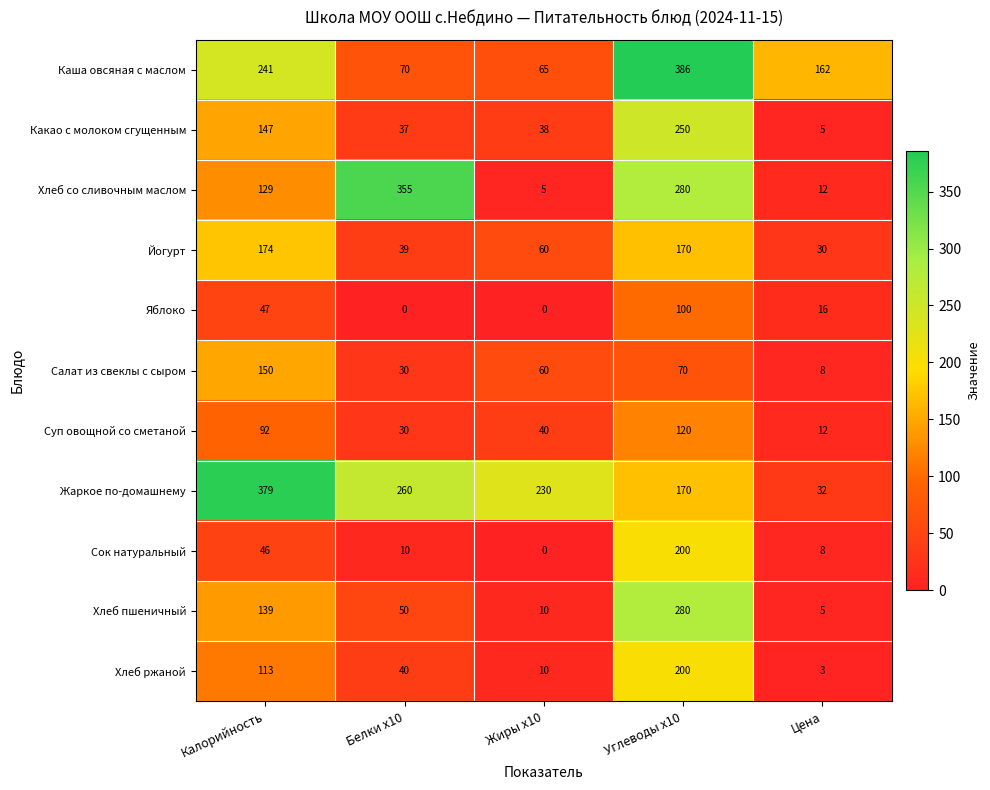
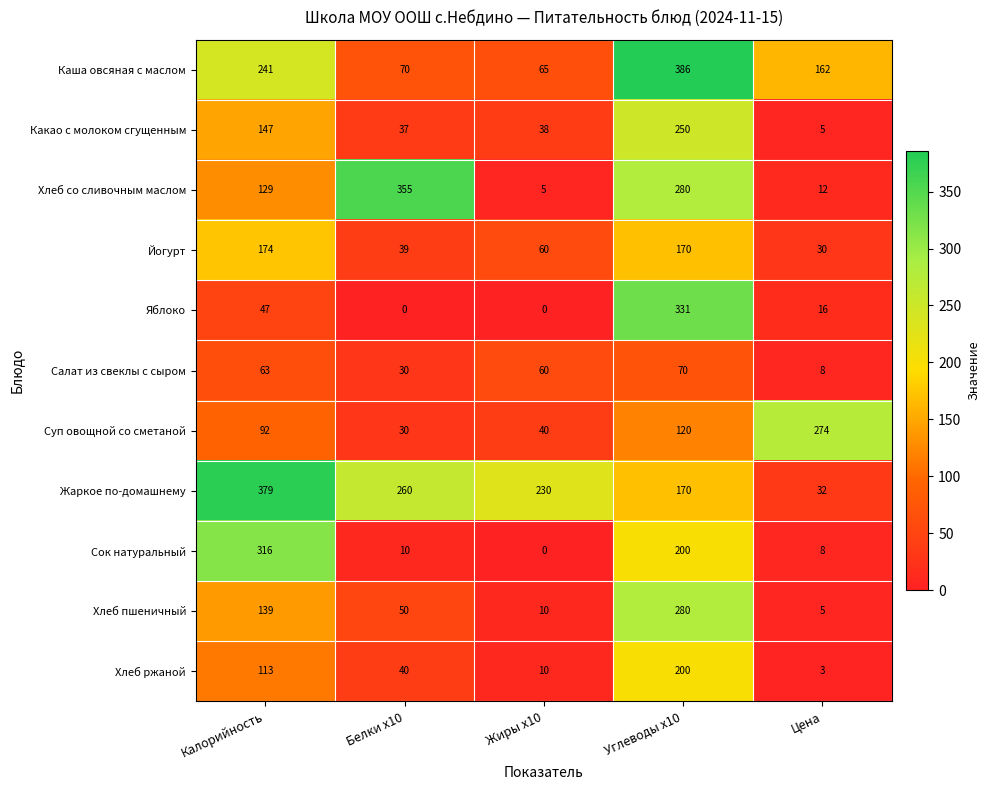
Яблоко, Углеводы x10: 100 -> 331
Салат из свеклы с сыром, Калорийность: 150 -> 63
Суп овощной со сметаной, Цена: 12 -> 274
Сок натуральный, Калорийность: 46 -> 316
